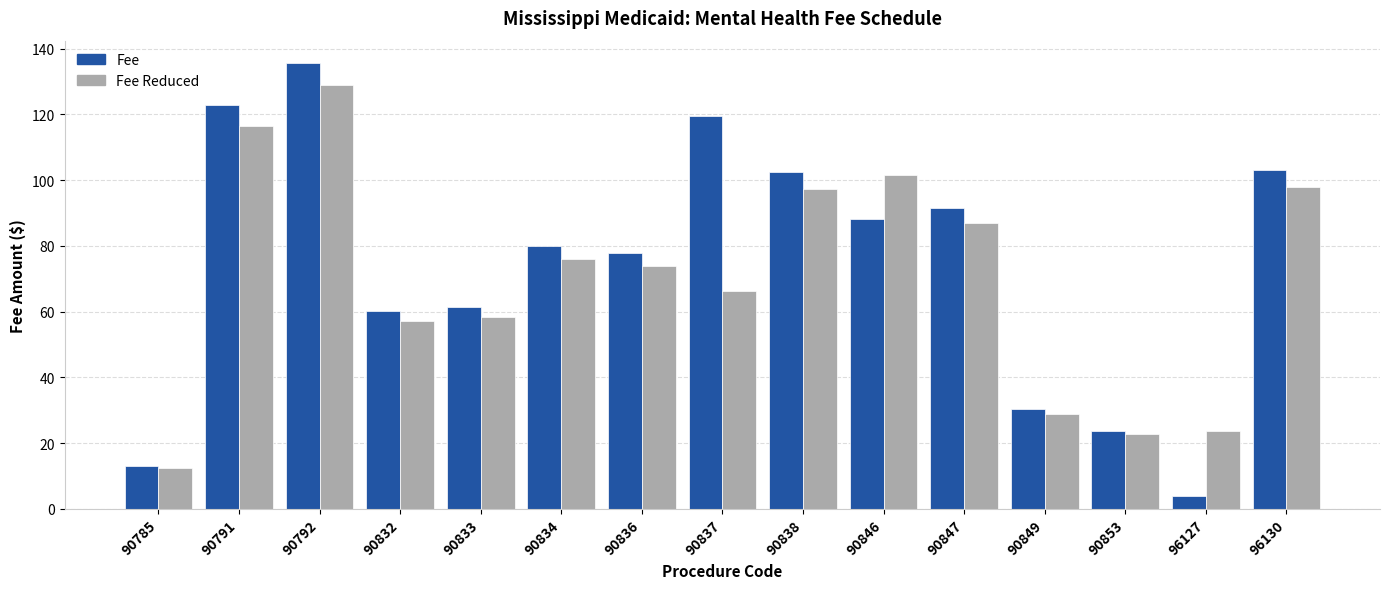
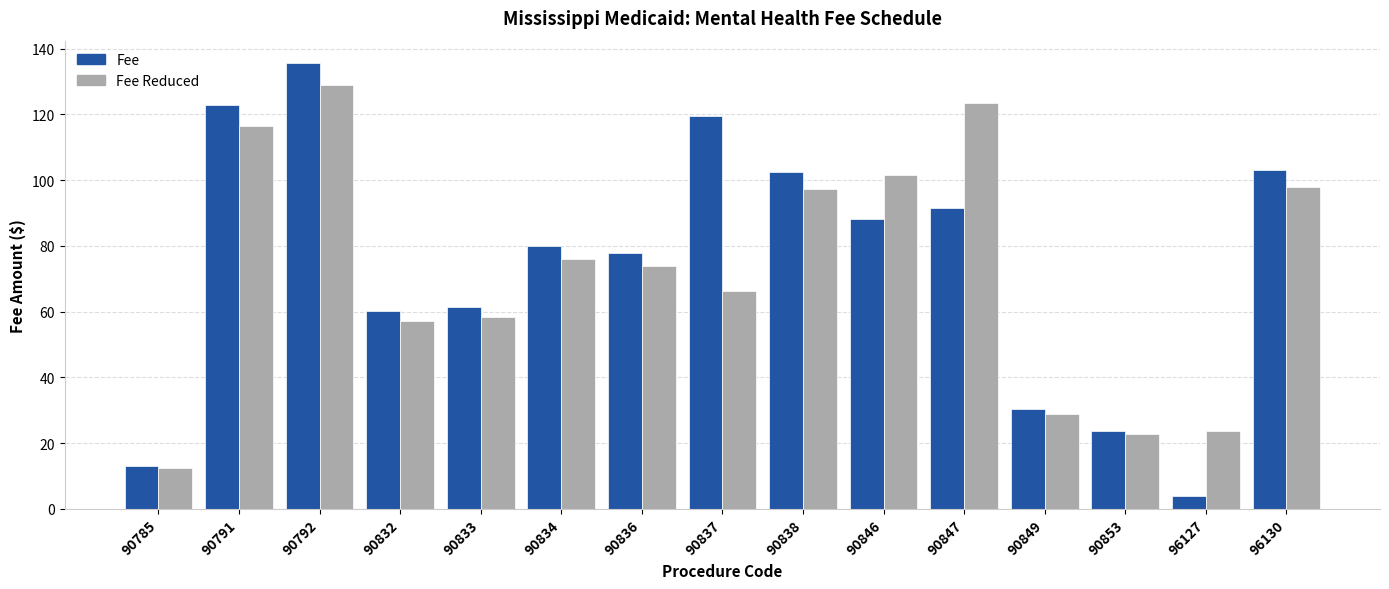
Fee Reduced, 90847: 87 -> 124
